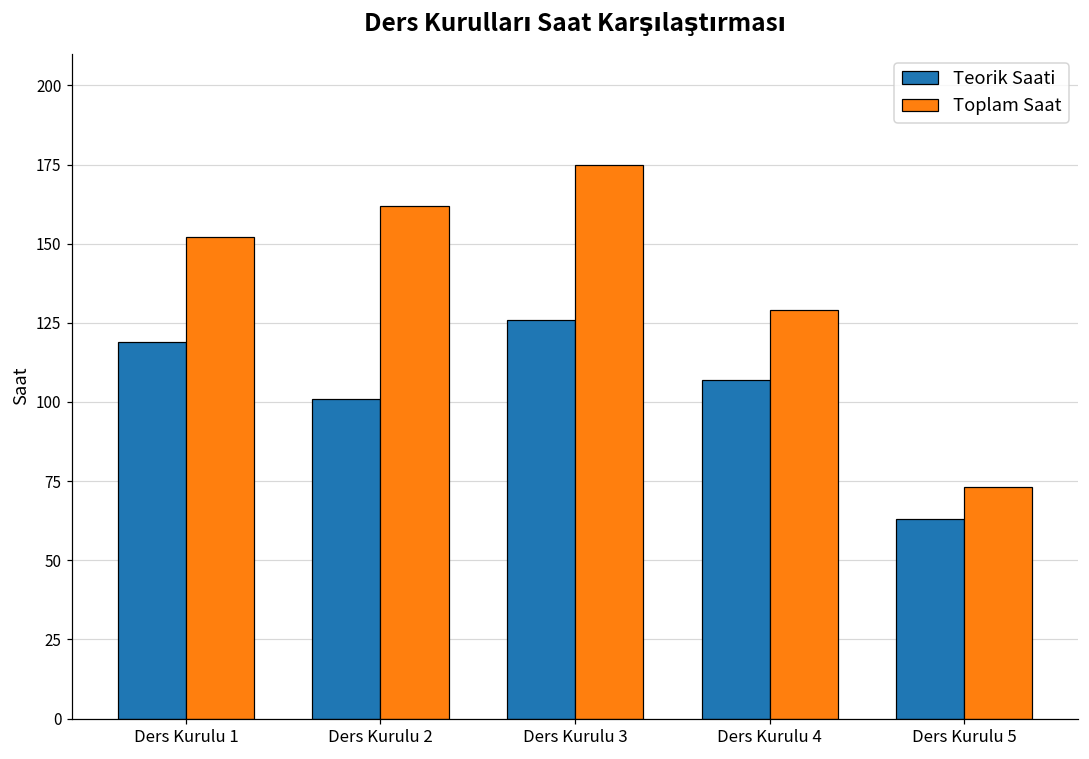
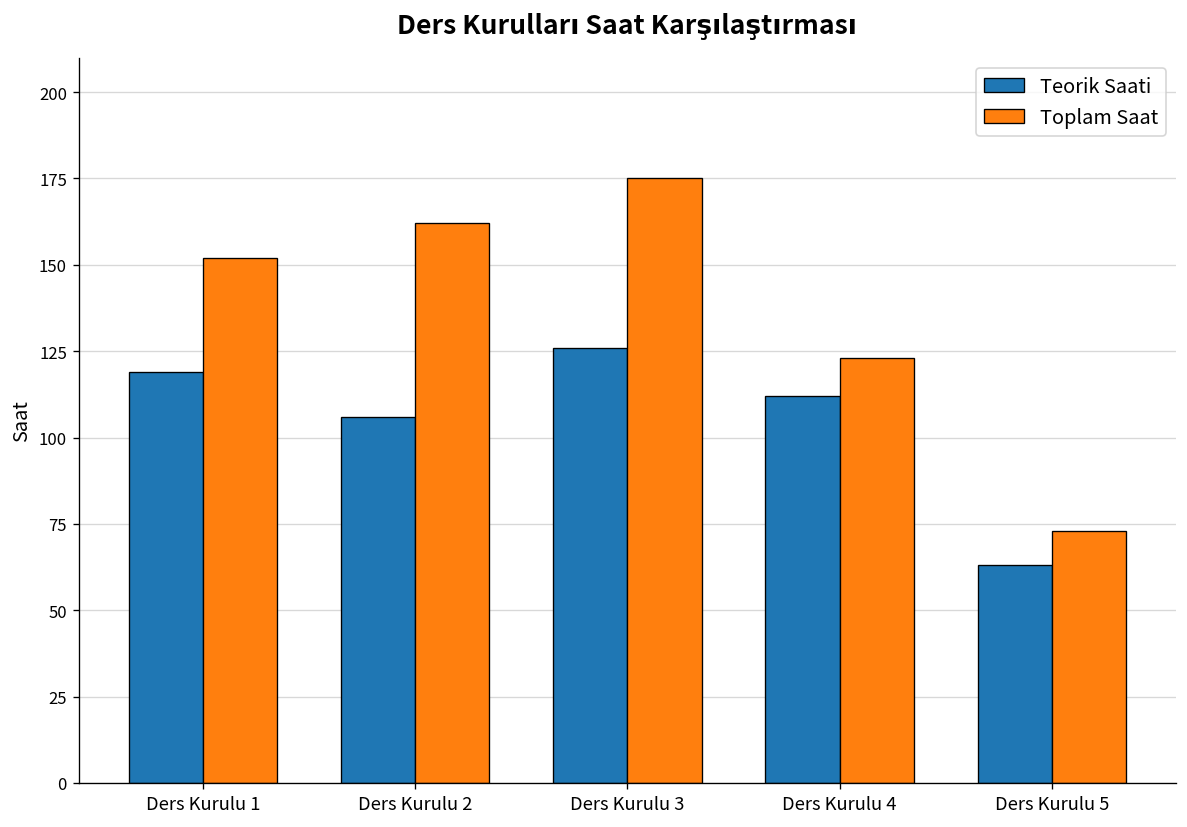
Teorik Saati, Ders Kurulu 2: 101 -> 106
Teorik Saati, Ders Kurulu 4: 107 -> 112
Toplam Saat, Ders Kurulu 4: 129 -> 123
